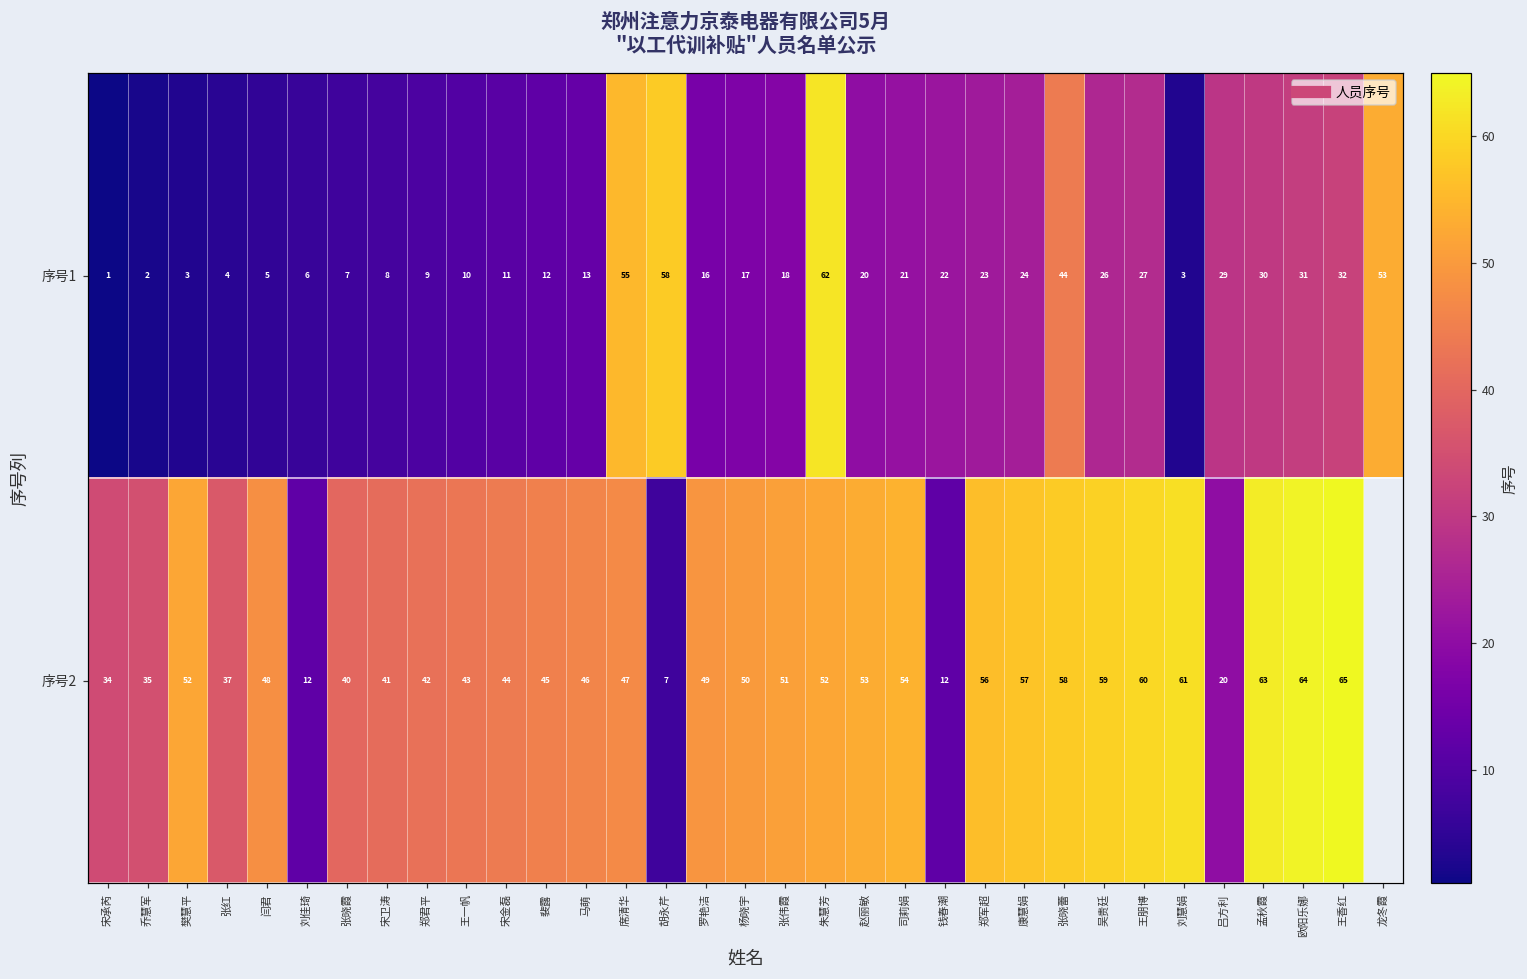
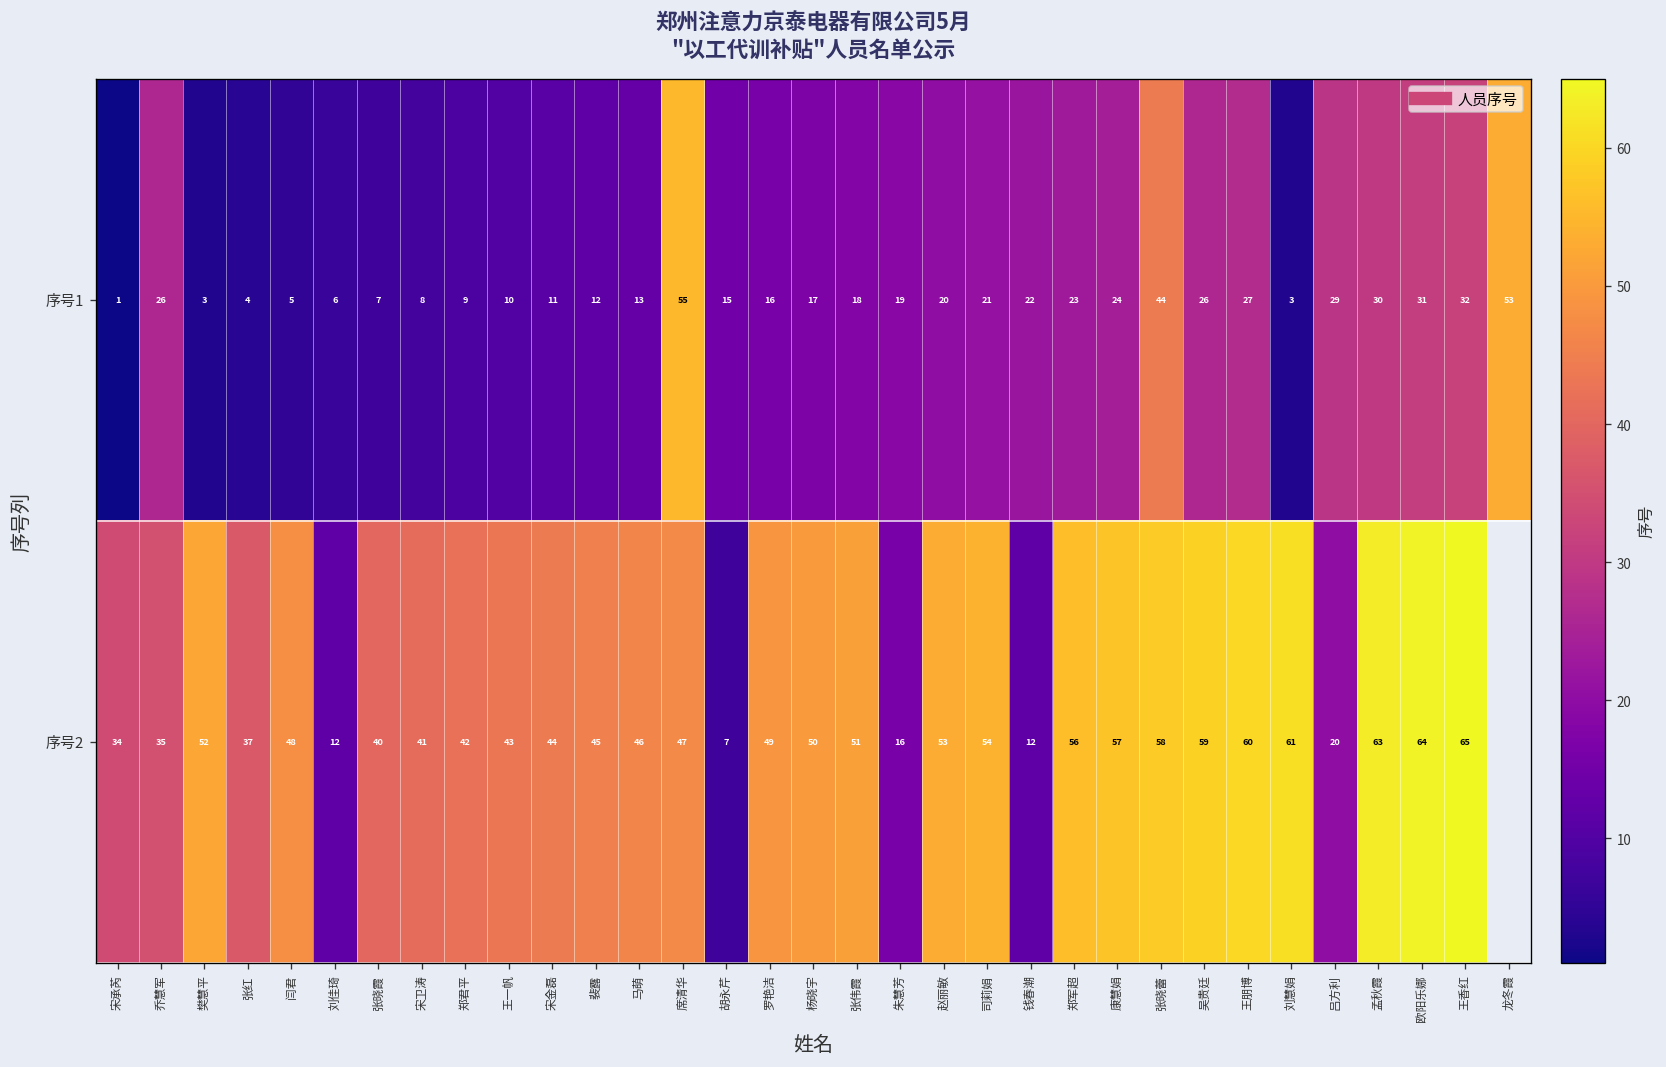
序号1, 乔慧军: 2 -> 26
序号1, 胡永芹: 58 -> 15
序号1, 朱慧芳: 62 -> 19
序号2, 朱慧芳: 52 -> 16
